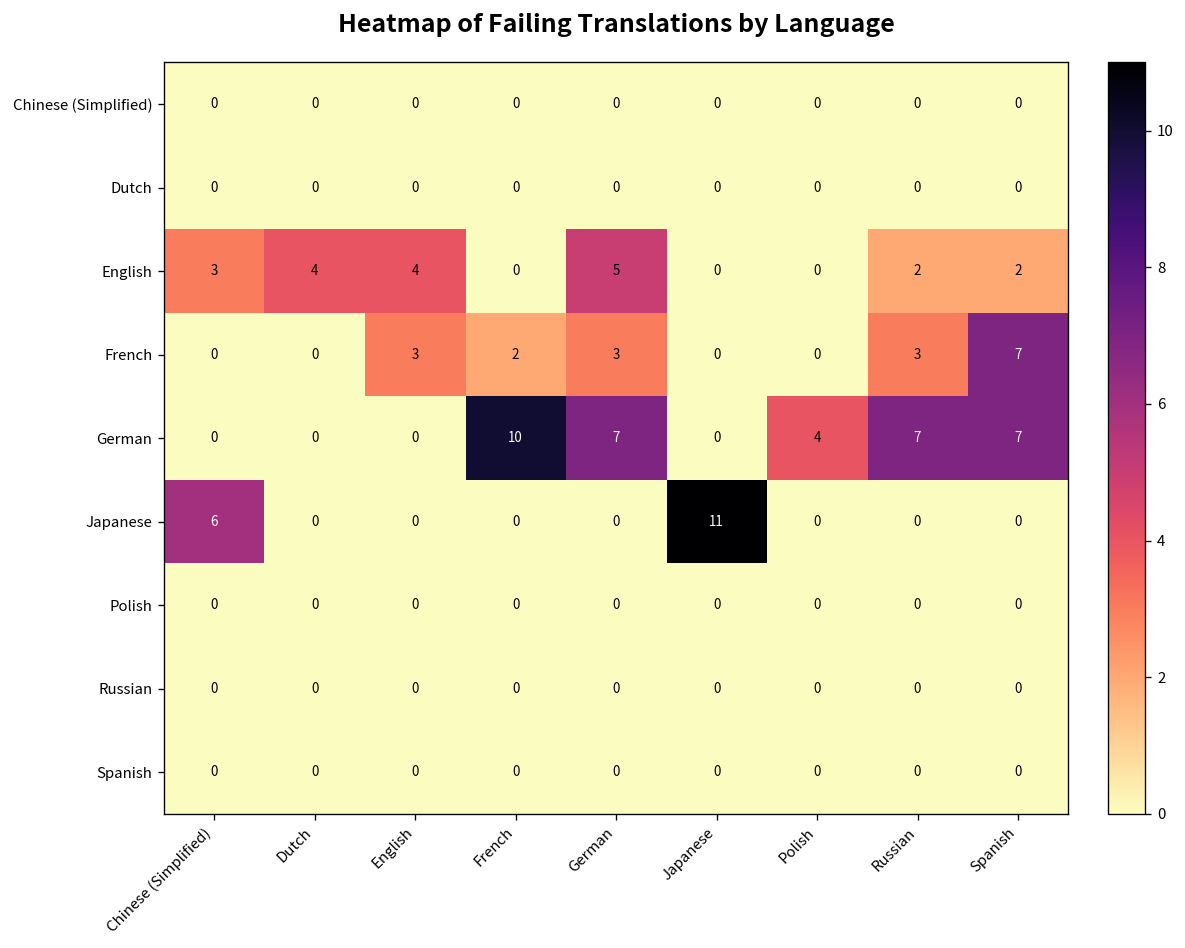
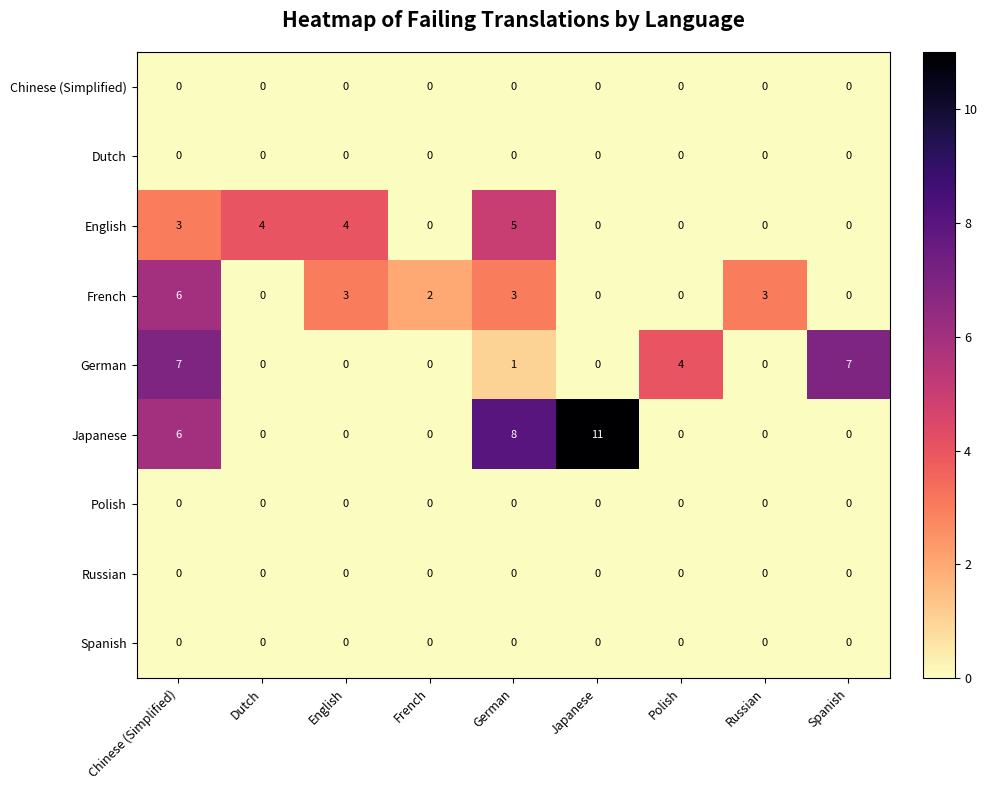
English, Russian: 2 -> 0
English, Spanish: 2 -> 0
French, Chinese (Simplified): 0 -> 6
French, Spanish: 7 -> 0
German, Chinese (Simplified): 0 -> 7
German, French: 10 -> 0
German, German: 7 -> 1
German, Russian: 7 -> 0
Japanese, German: 0 -> 8
